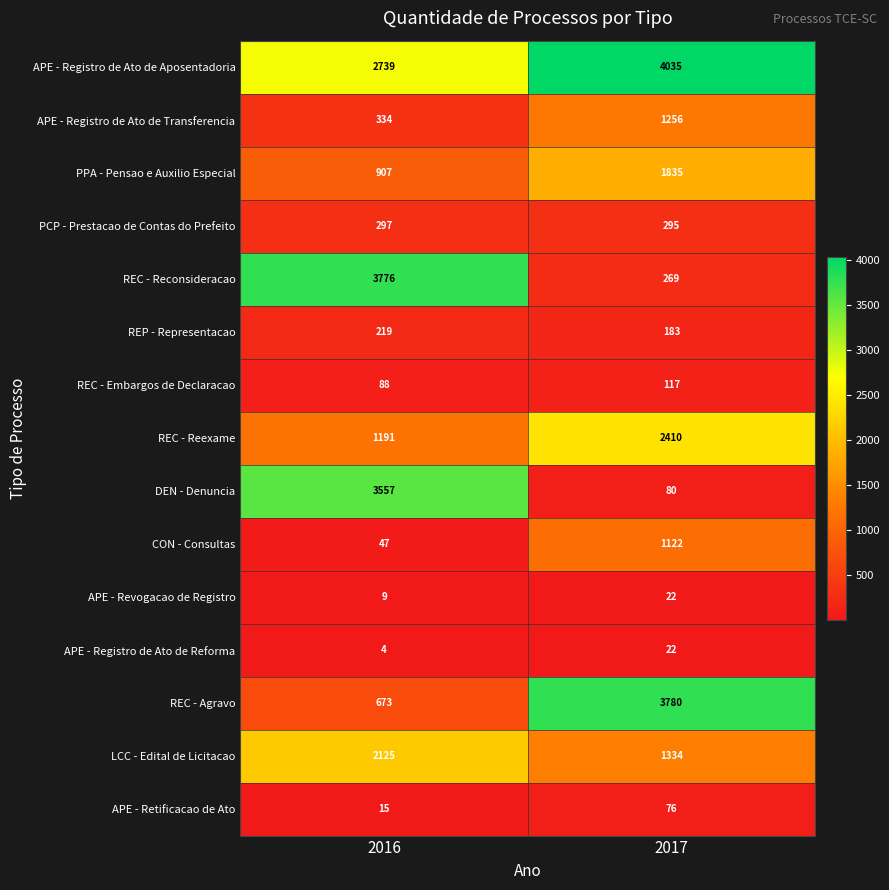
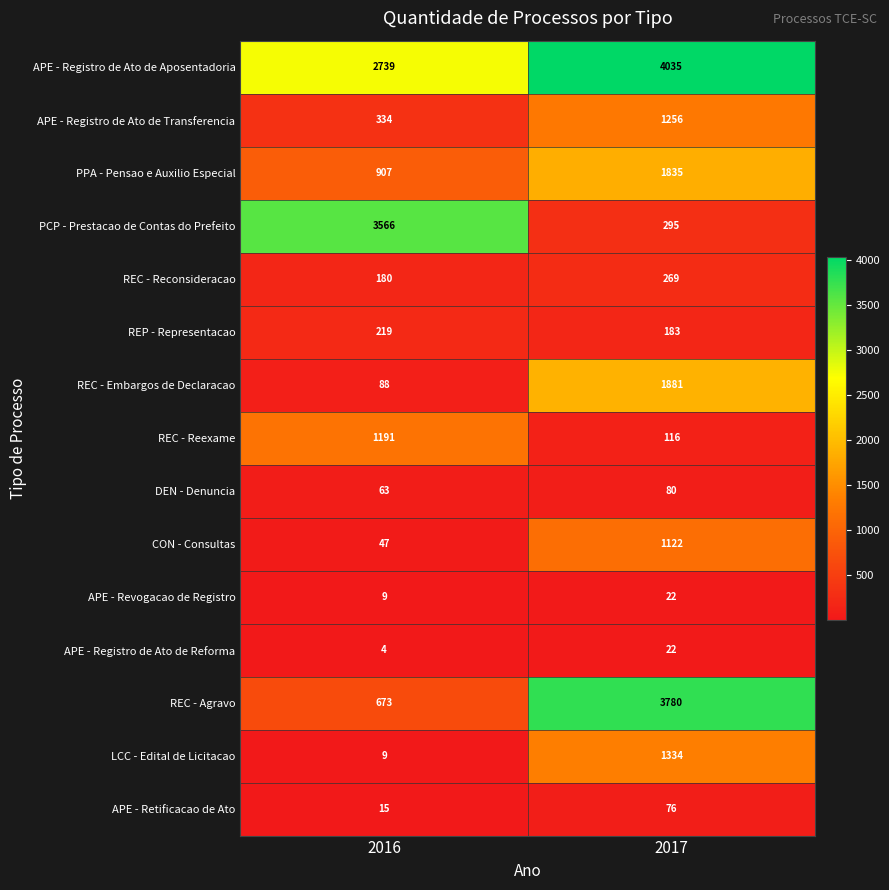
PCP - Prestacao de Contas do Prefeito, 2016: 297 -> 3566
REC - Reconsideracao, 2016: 3776 -> 180
REC - Embargos de Declaracao, 2017: 117 -> 1881
REC - Reexame, 2017: 2410 -> 116
DEN - Denuncia, 2016: 3557 -> 63
LCC - Edital de Licitacao, 2016: 2125 -> 9
